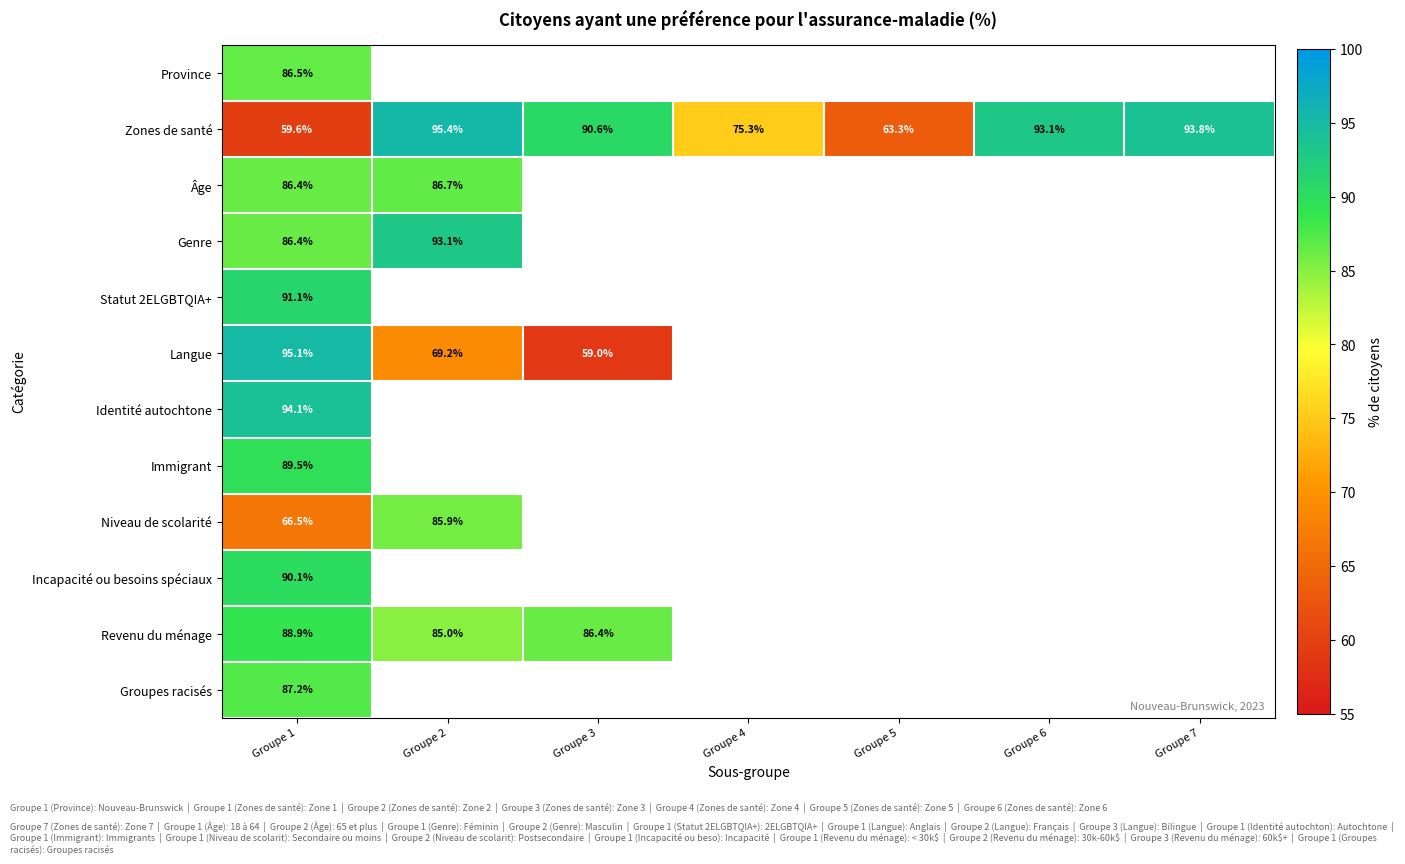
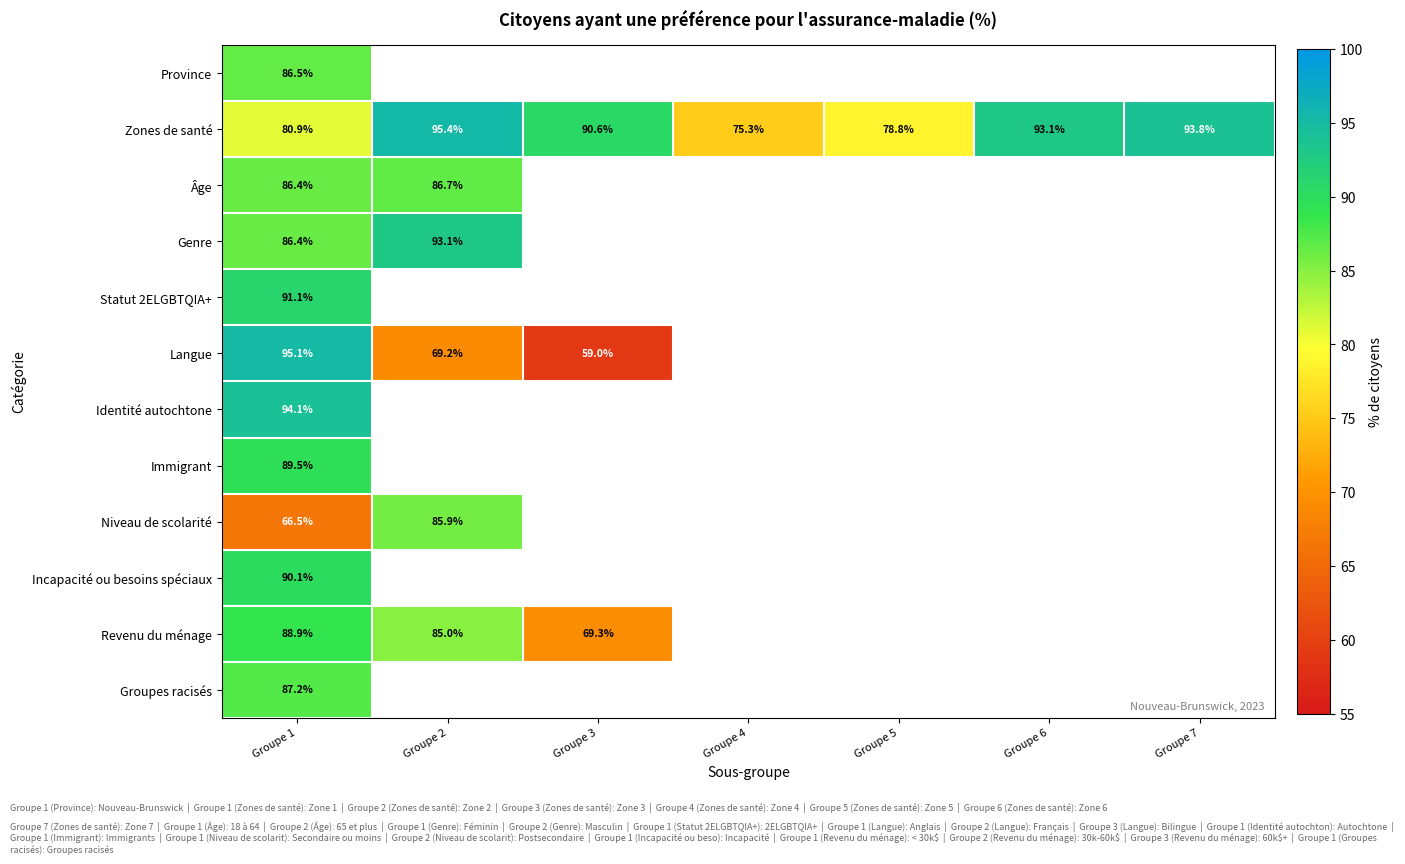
Zones de santé, Groupe 1: 59.6% -> 80.9%
Zones de santé, Groupe 5: 63.3% -> 78.8%
Revenu du ménage, Groupe 3: 86.4% -> 69.3%
